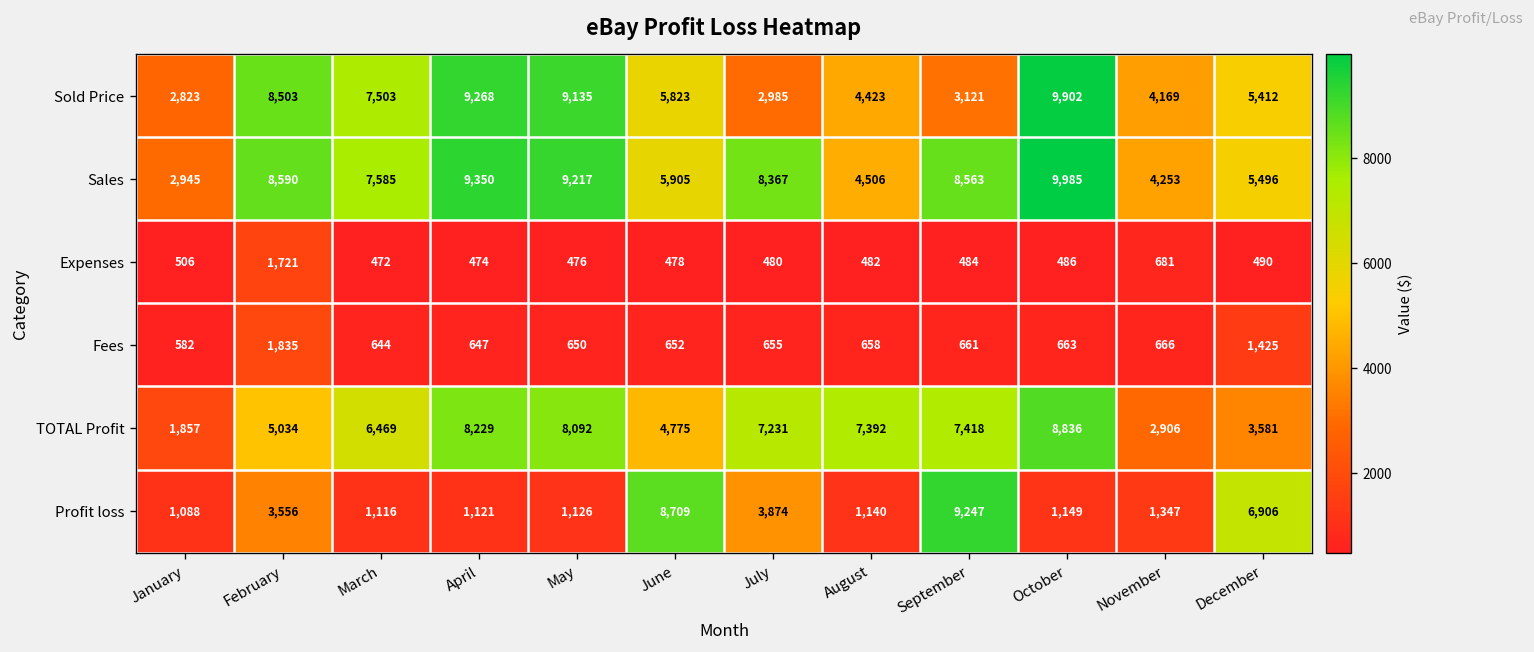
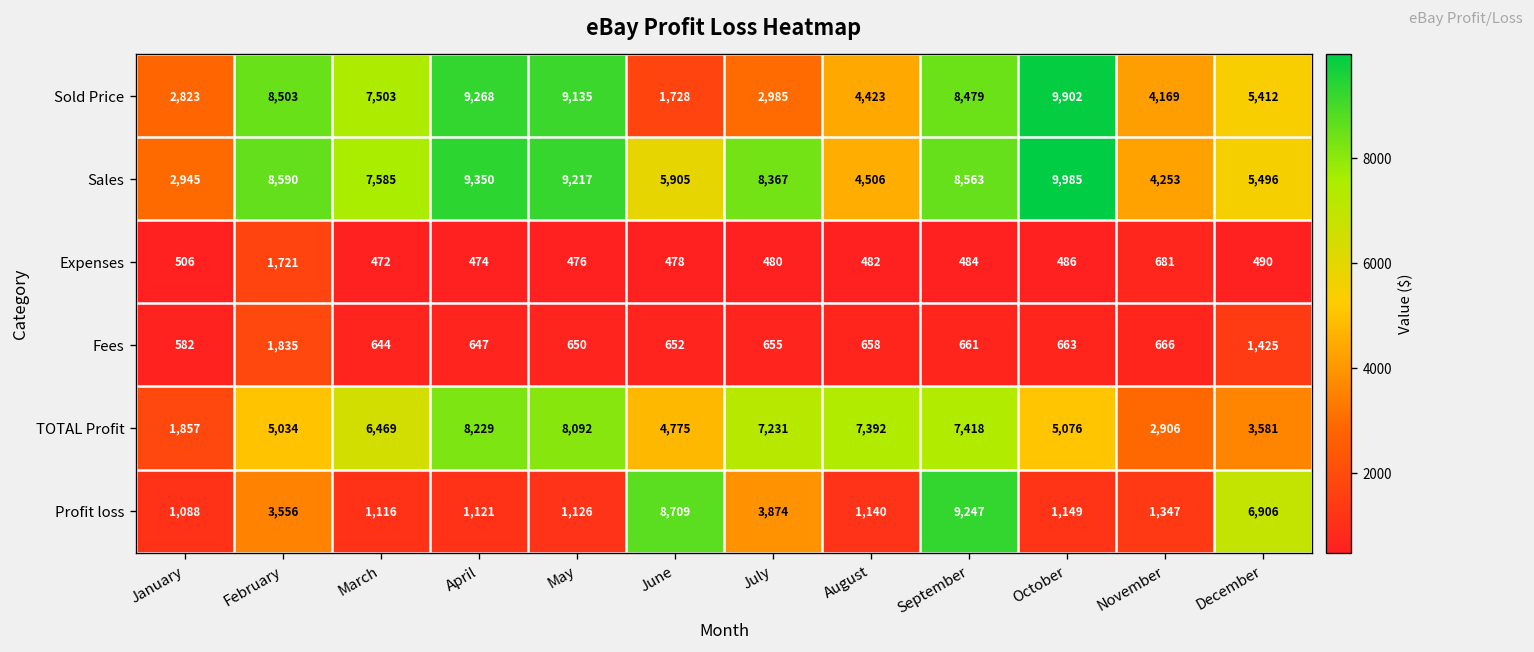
Sold Price, June: 5,823 -> 1,728
Sold Price, September: 3,121 -> 8,479
TOTAL Profit, October: 8,836 -> 5,076
